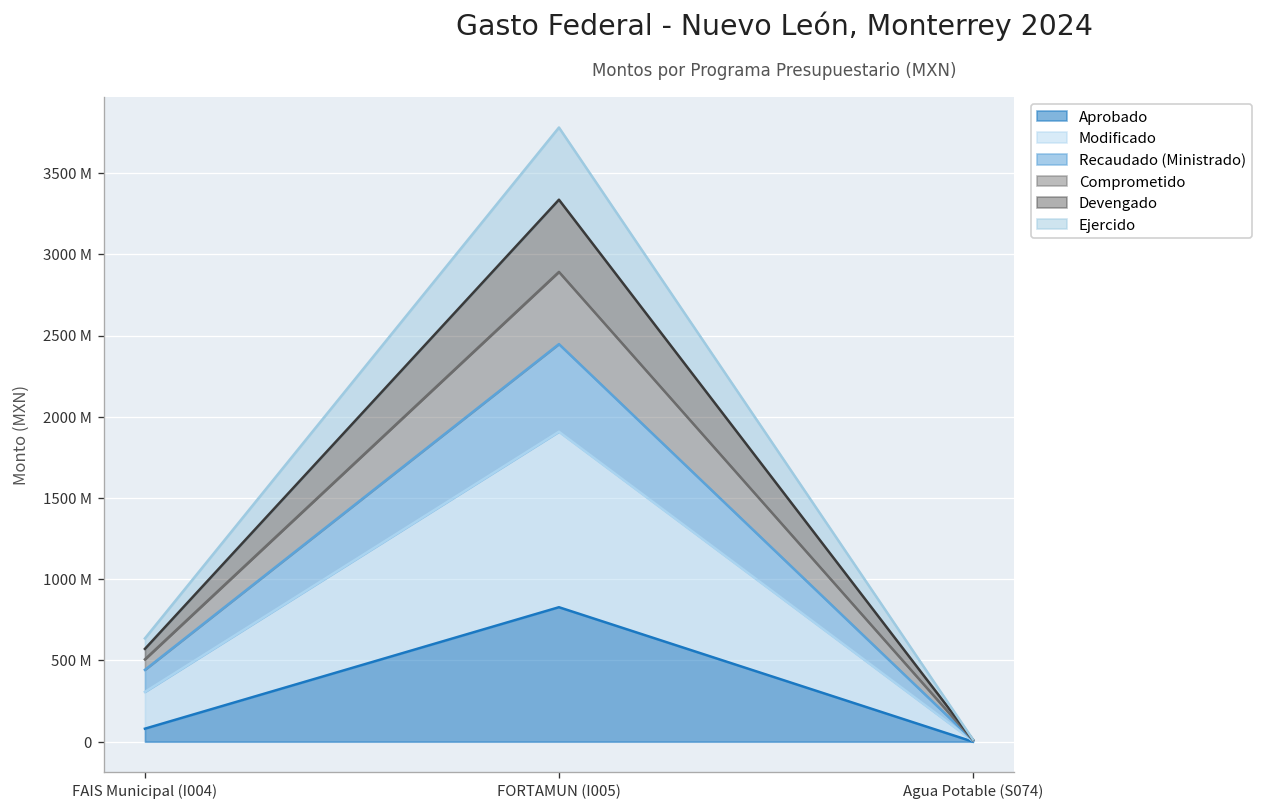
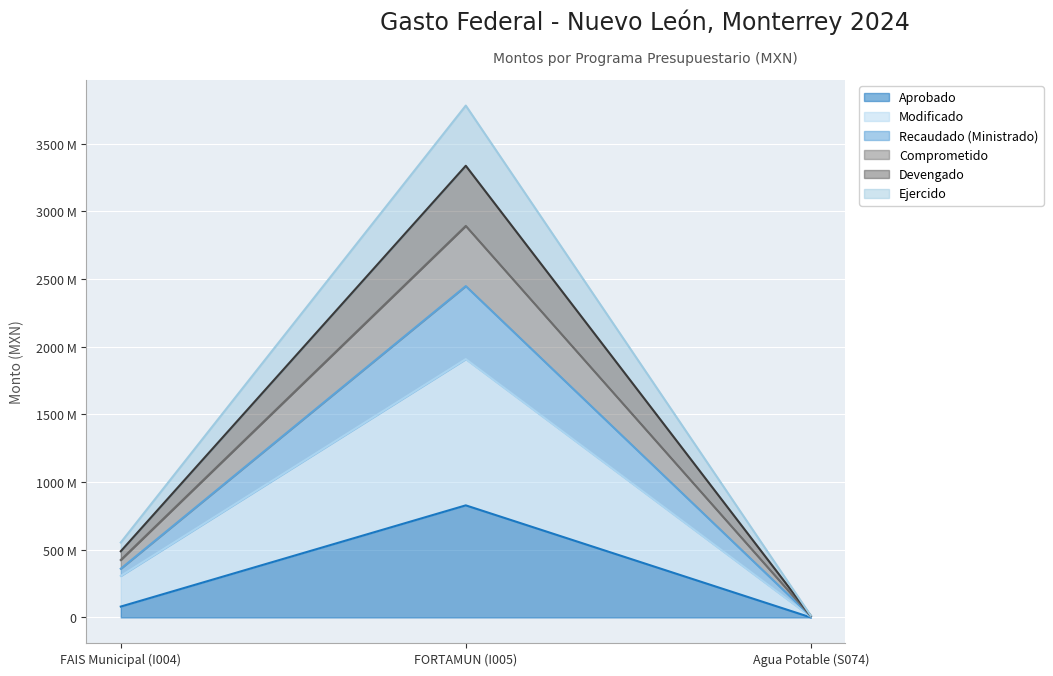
Recaudado (Ministrado), FAIS Municipal (I004): 140000000 -> 50000000
